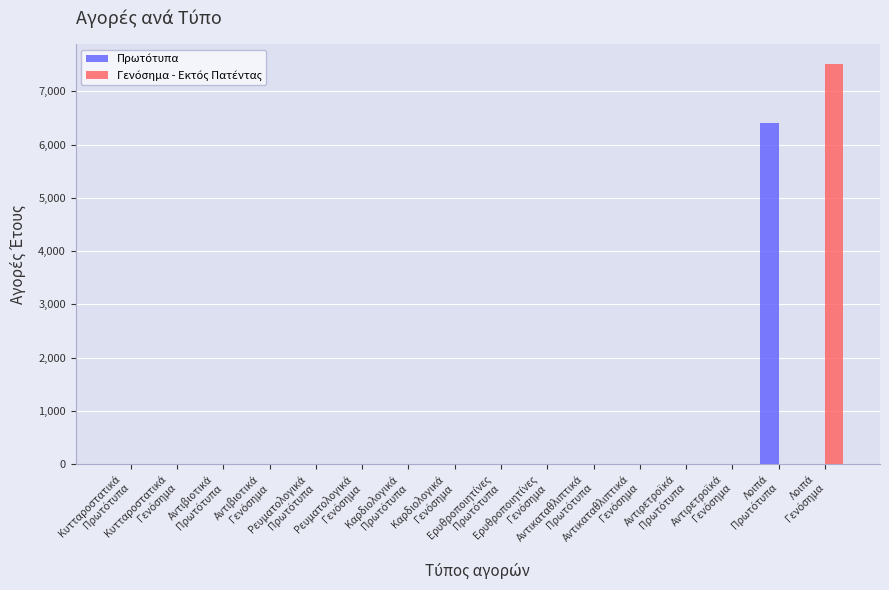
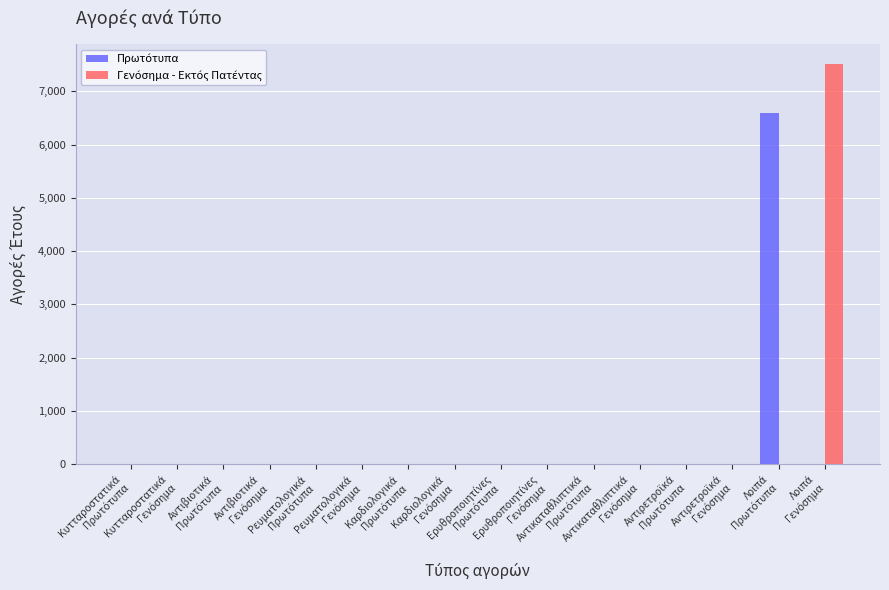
Πρωτότυπα, Λοιπά Πρωτότυπα: 6,400 -> 6,600
